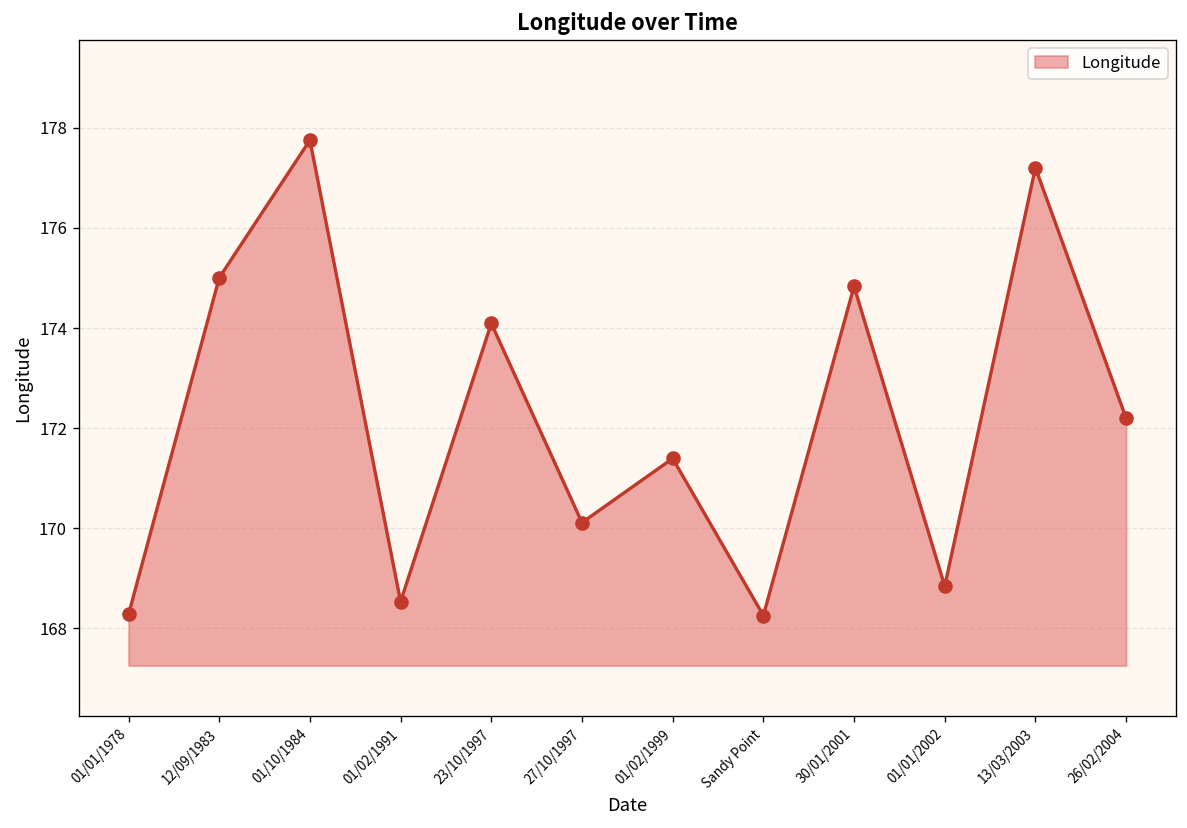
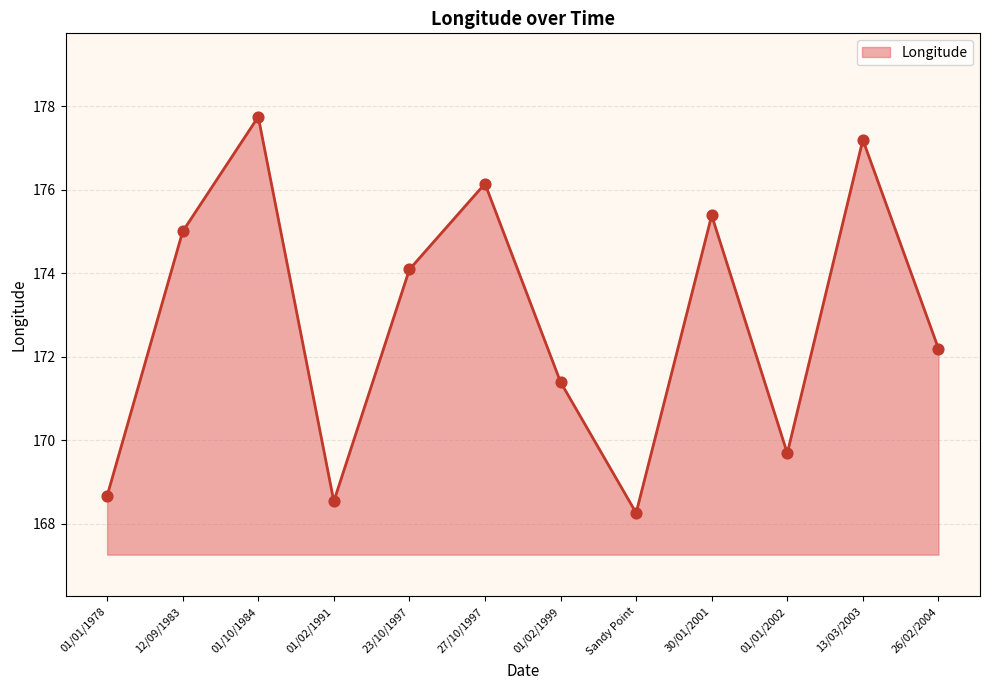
01/01/1978: 168.3 -> 168.7
27/10/1997: 170.1 -> 176.1
30/01/2001: 174.8 -> 175.4
01/01/2002: 168.8 -> 169.7
